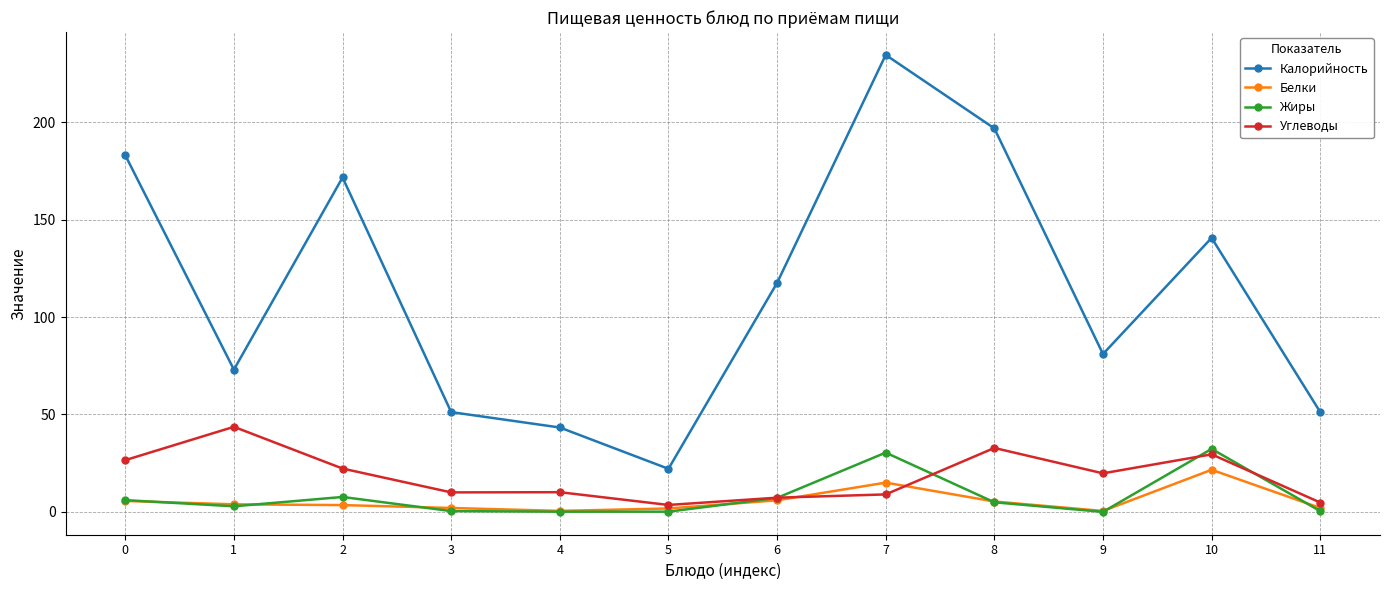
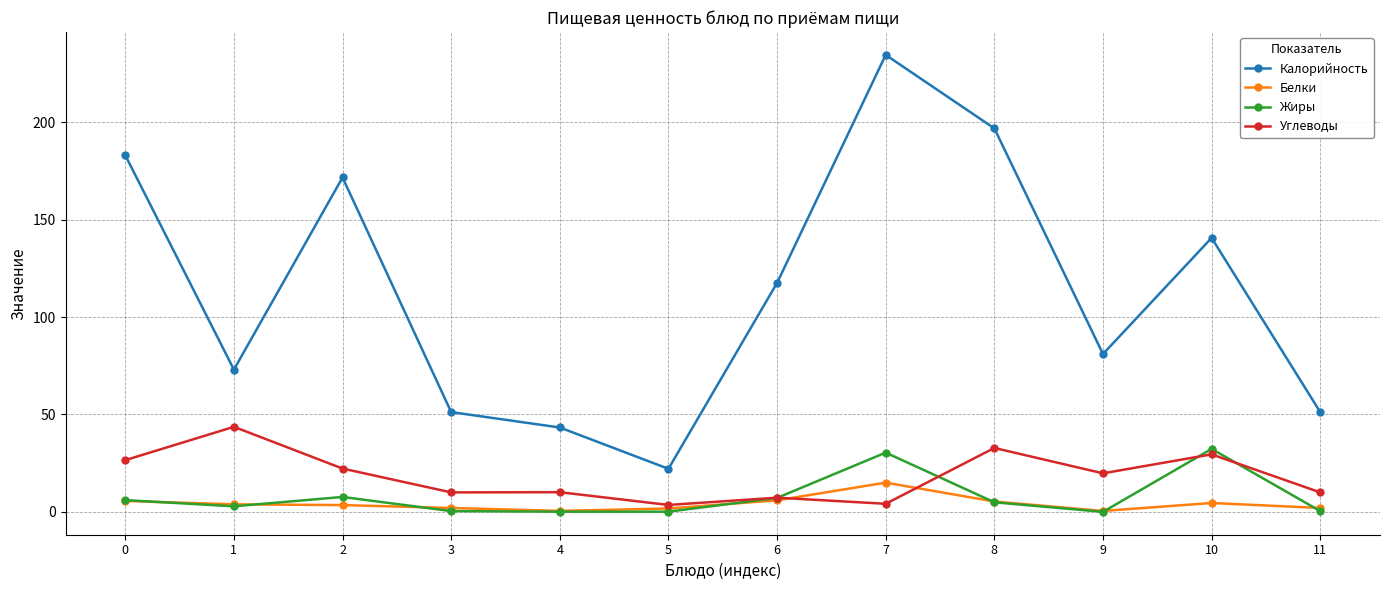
Углеводы, 7: 9 -> 4
Белки, 10: 22 -> 5
Углеводы, 11: 5 -> 10
